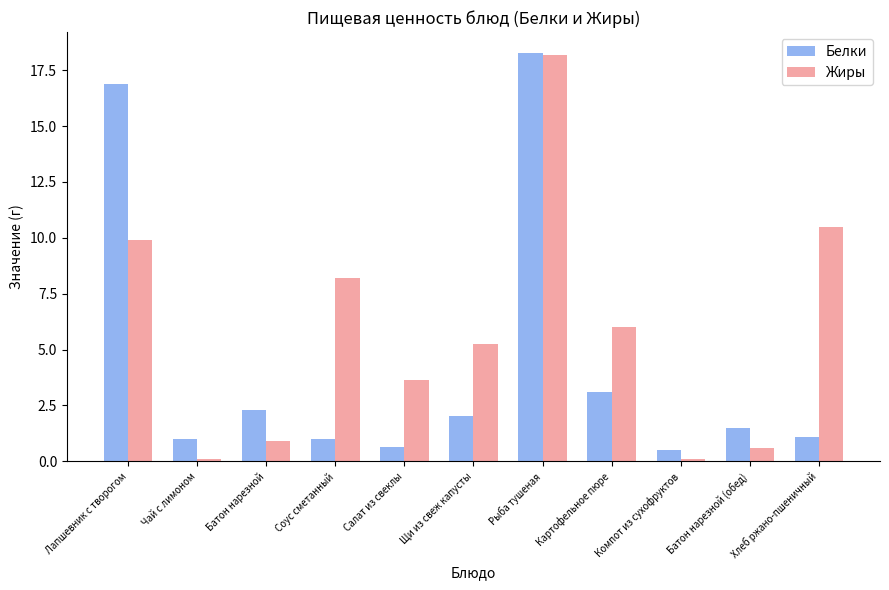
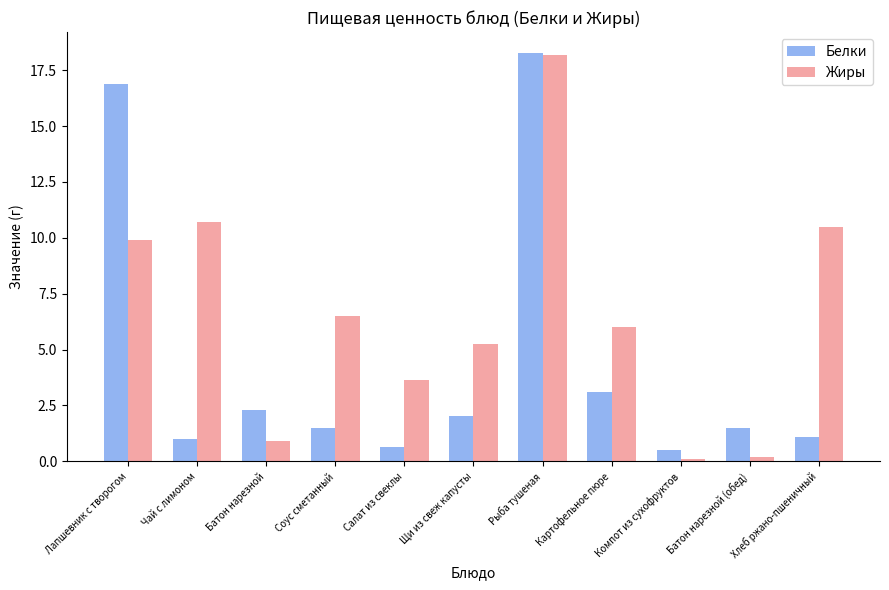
Жиры, Чай с лимоном: 0.1 -> 10.7
Белки, Соус сметанный: 1.0 -> 1.5
Жиры, Соус сметанный: 8.2 -> 6.5
Жиры, Батон нарезной (обед): 0.6 -> 0.2
